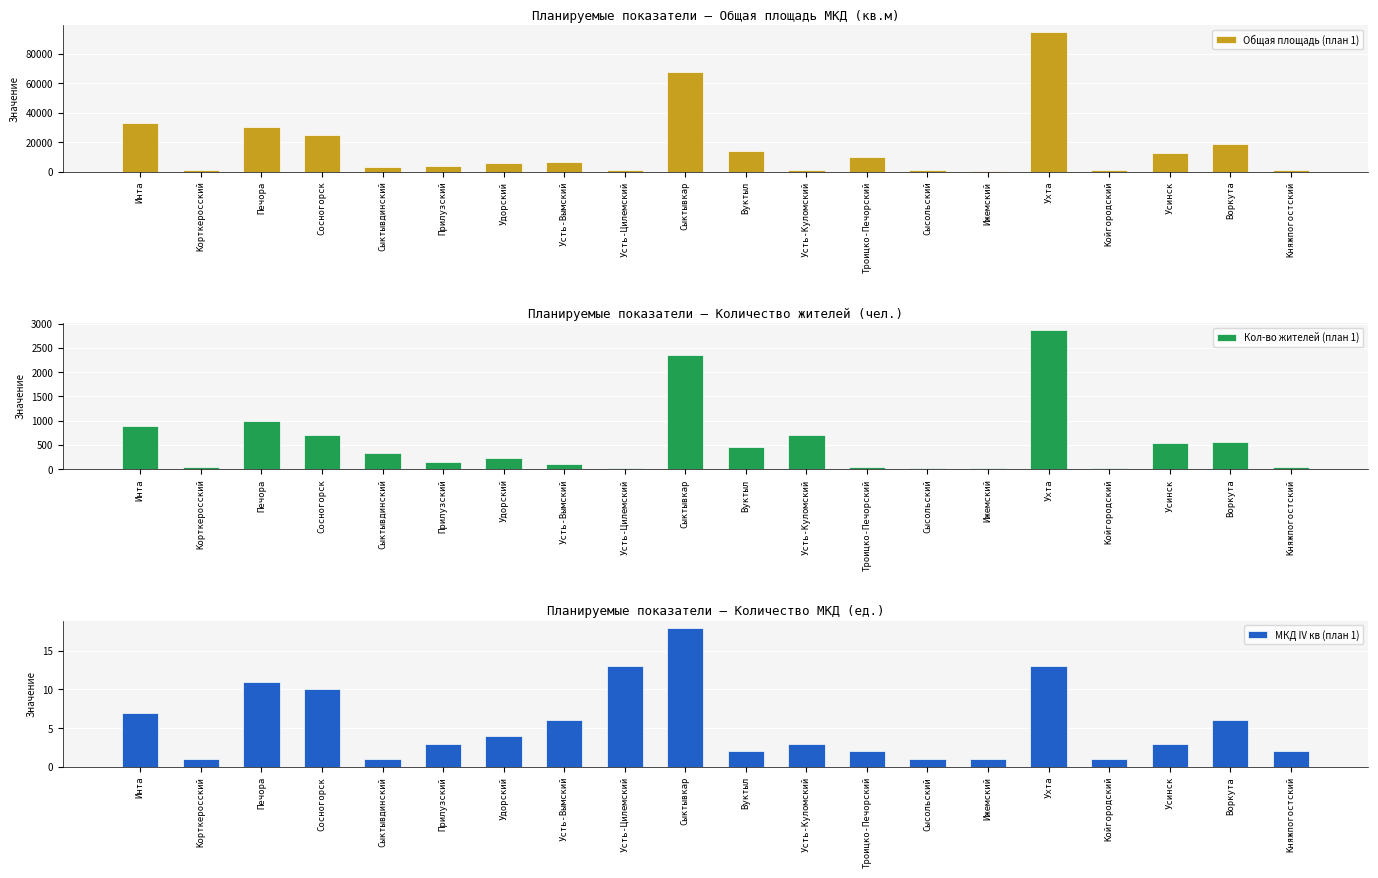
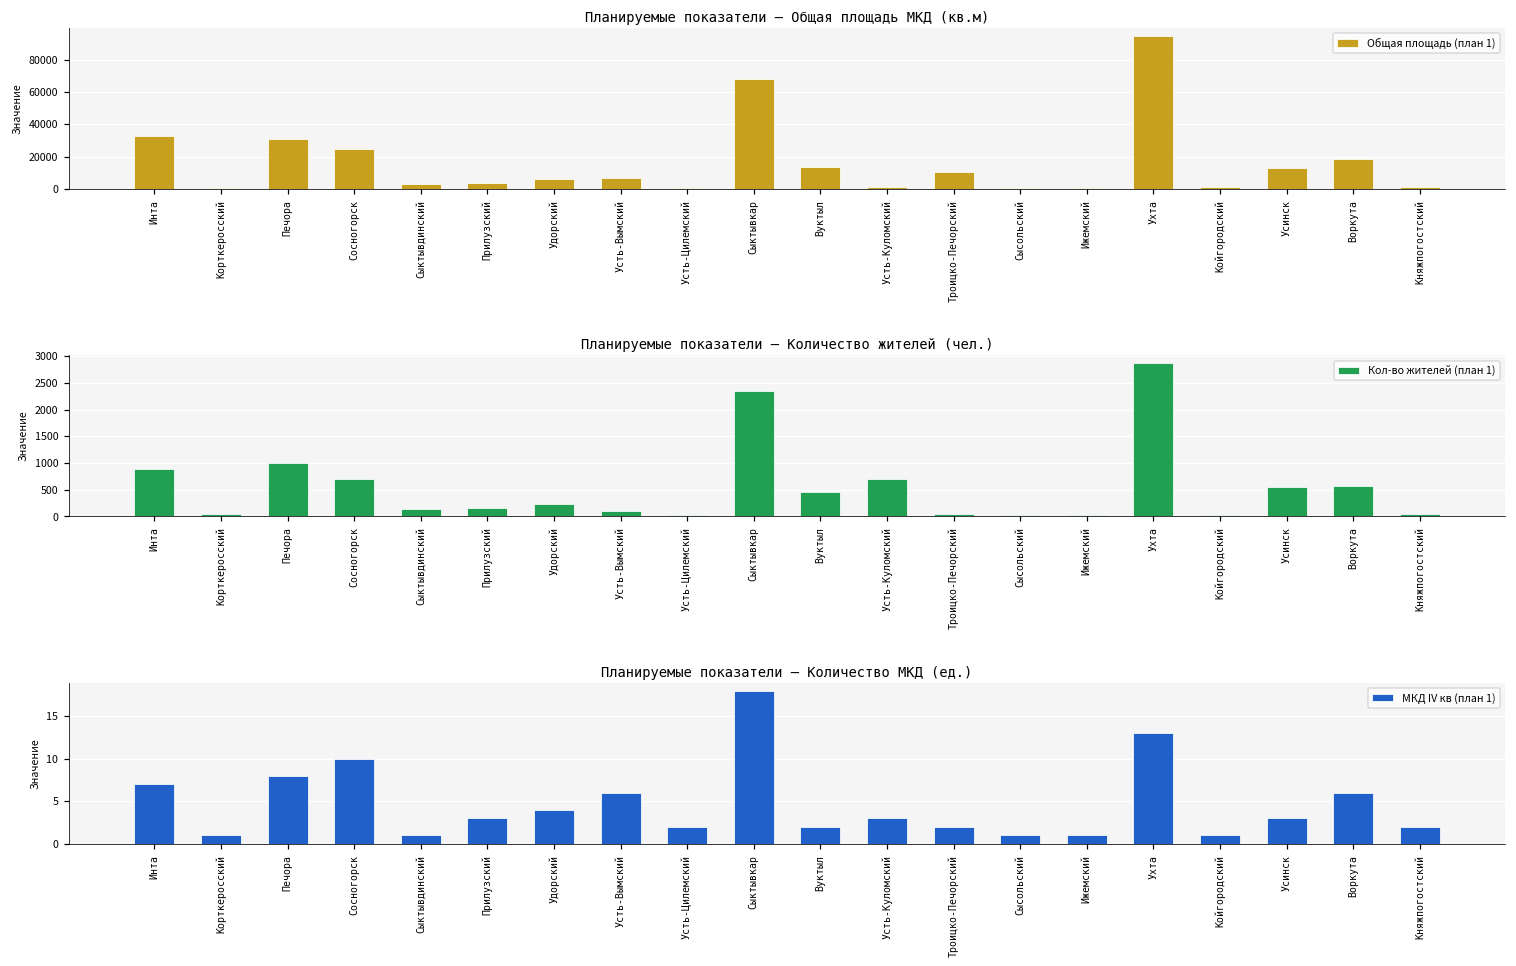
Планируемые показатели — Количество жителей (чел.), Сыктывдинский: 300 -> 100
Планируемые показатели — Количество МКД (ед.), Печора: 11 -> 8
Планируемые показатели — Количество МКД (ед.), Усть-Цилемский: 13 -> 2
